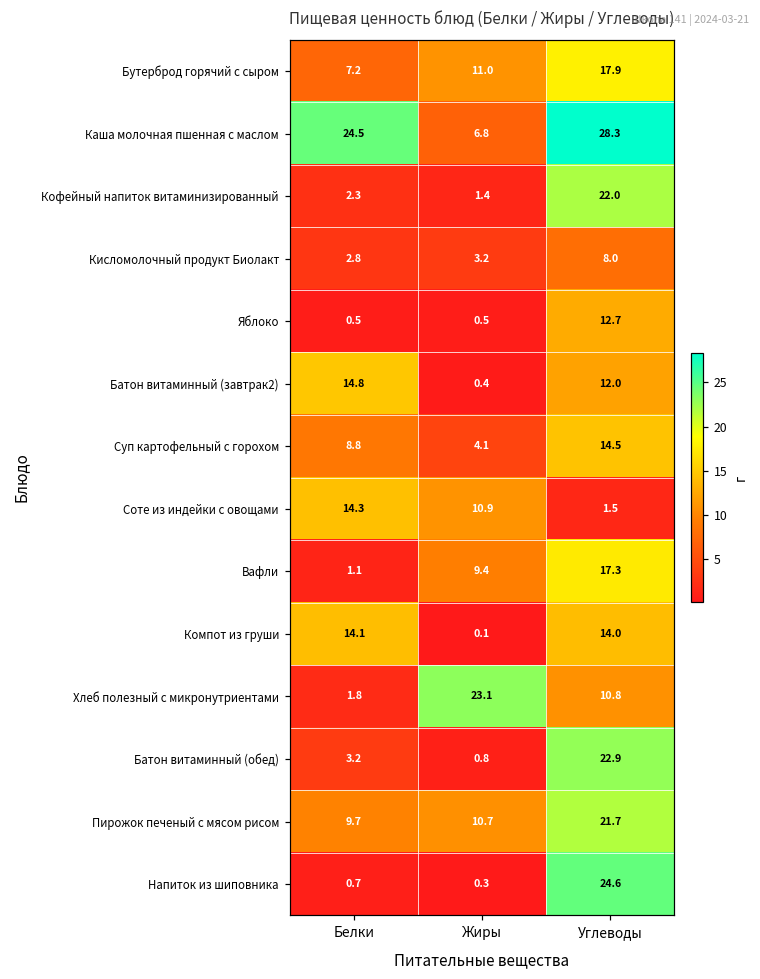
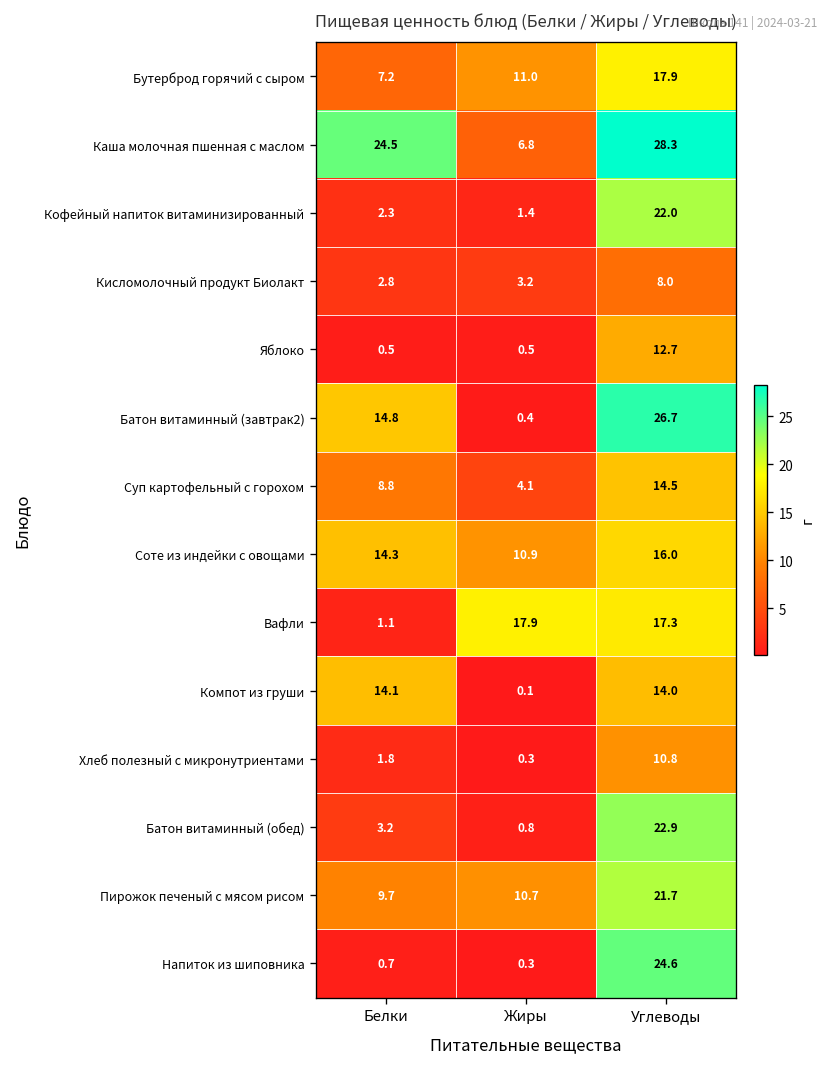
Батон витаминный (завтрак2), Углеводы: 12.0 -> 26.7
Соте из индейки с овощами, Углеводы: 1.5 -> 16.0
Вафли, Жиры: 9.4 -> 17.9
Хлеб полезный с микронутриентами, Жиры: 23.1 -> 0.3
